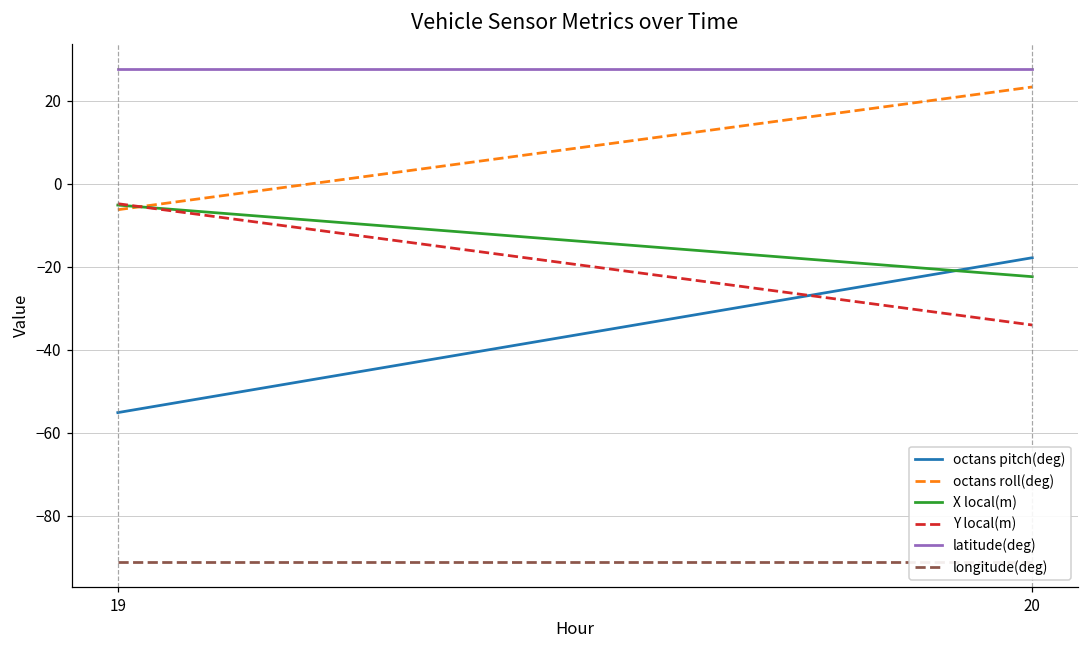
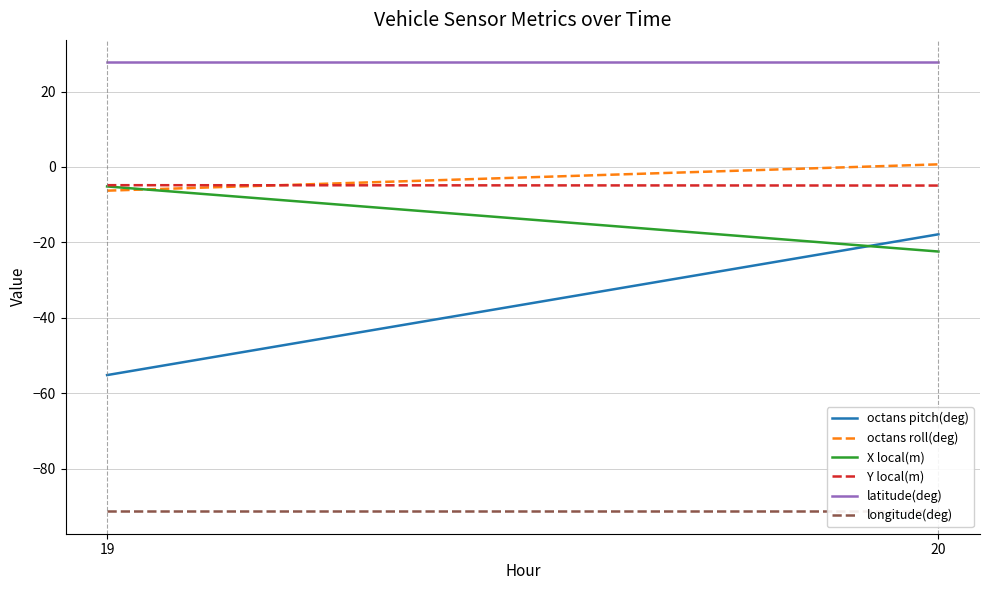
octans roll(deg), 20: 23 -> 1
Y local(m), 20: -34 -> -5
